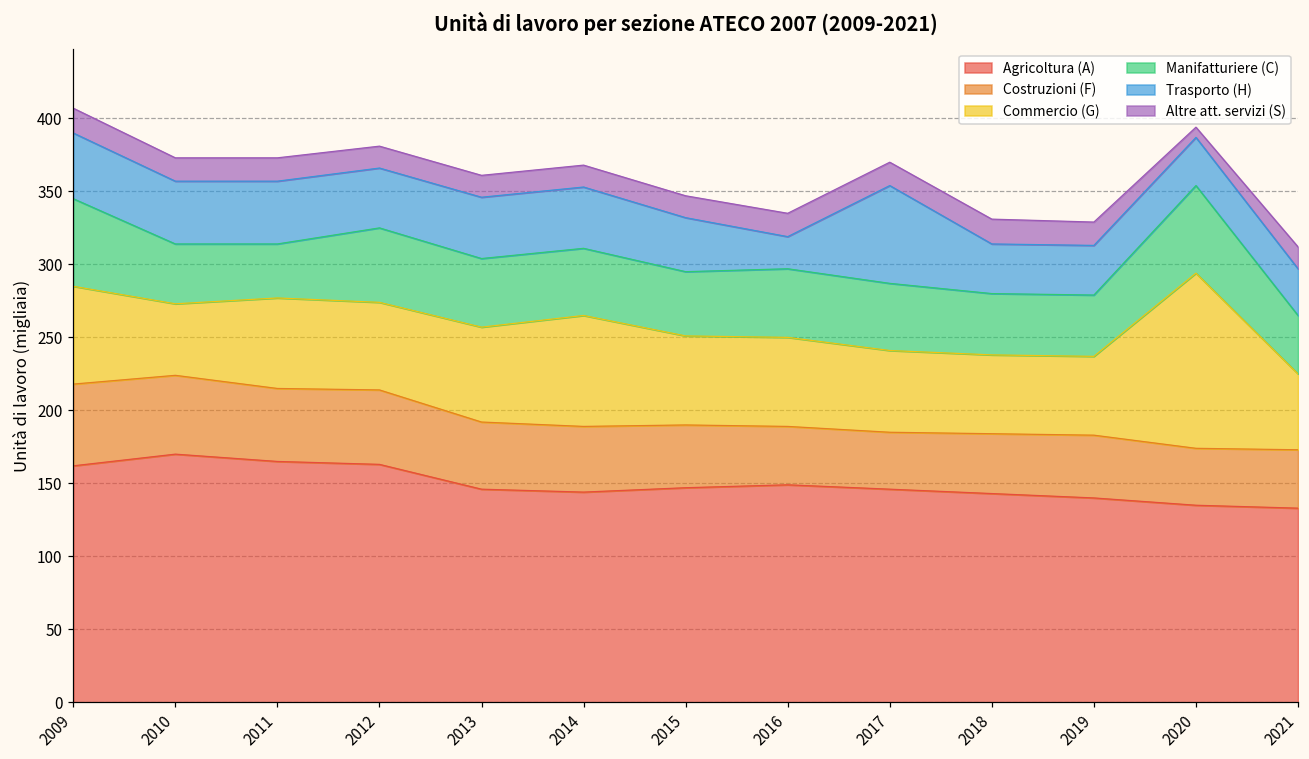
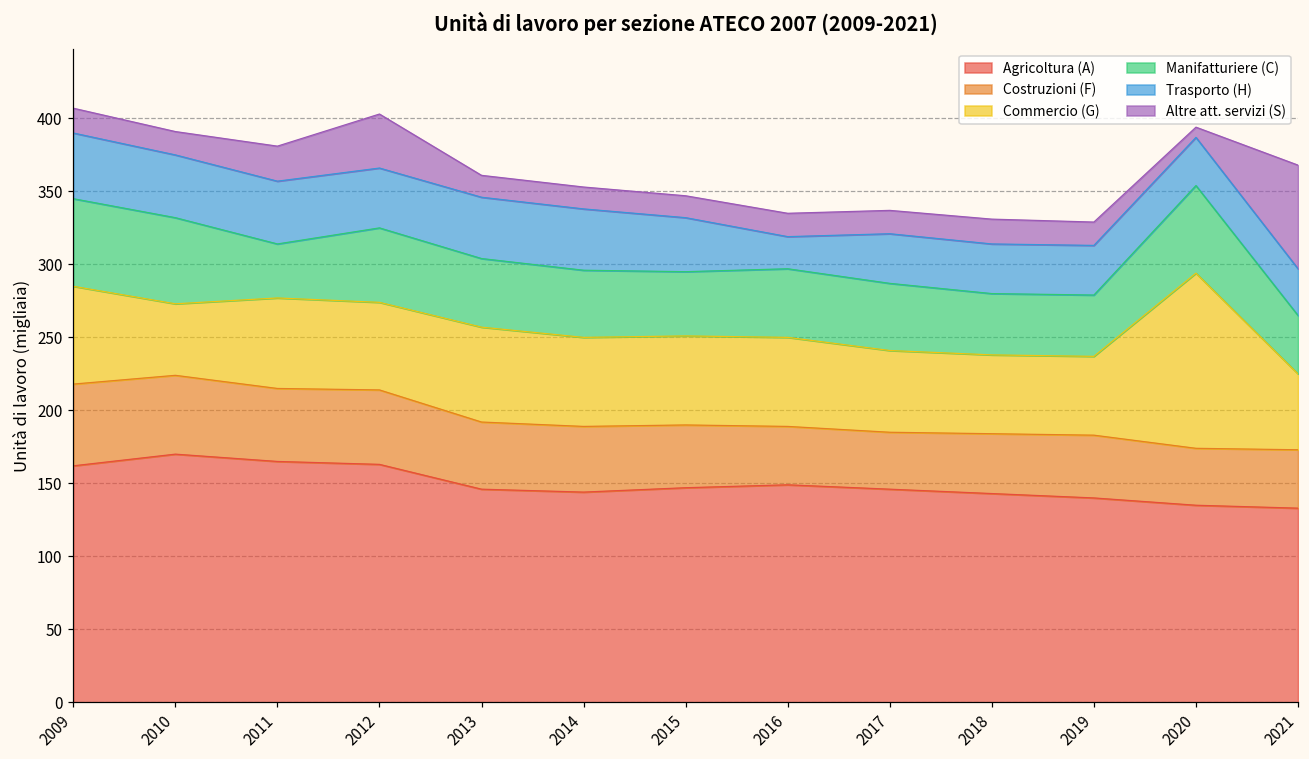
Manifatturiere (C), 2010: 41 -> 59
Altre att. servizi (S), 2011: 16 -> 24
Altre att. servizi (S), 2012: 15 -> 37
Commercio (G), 2014: 76 -> 61
Trasporto (H), 2017: 67 -> 34
Altre att. servizi (S), 2021: 15 -> 71
